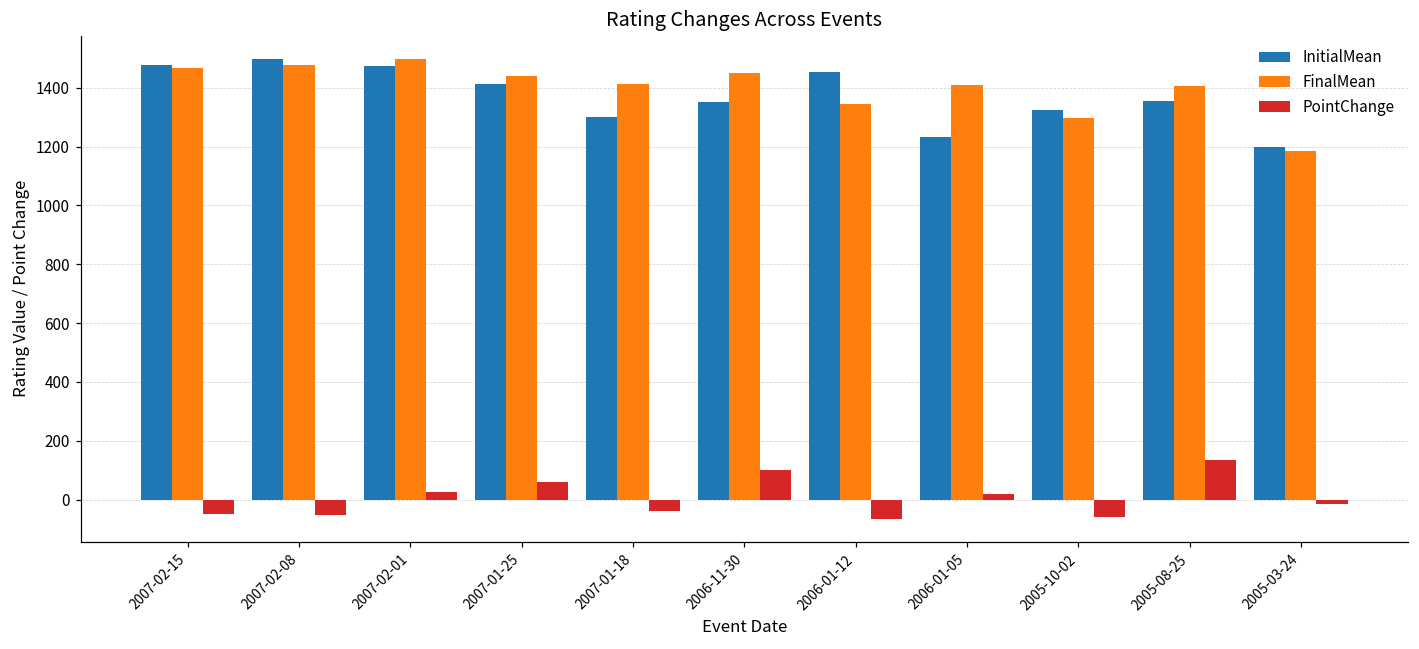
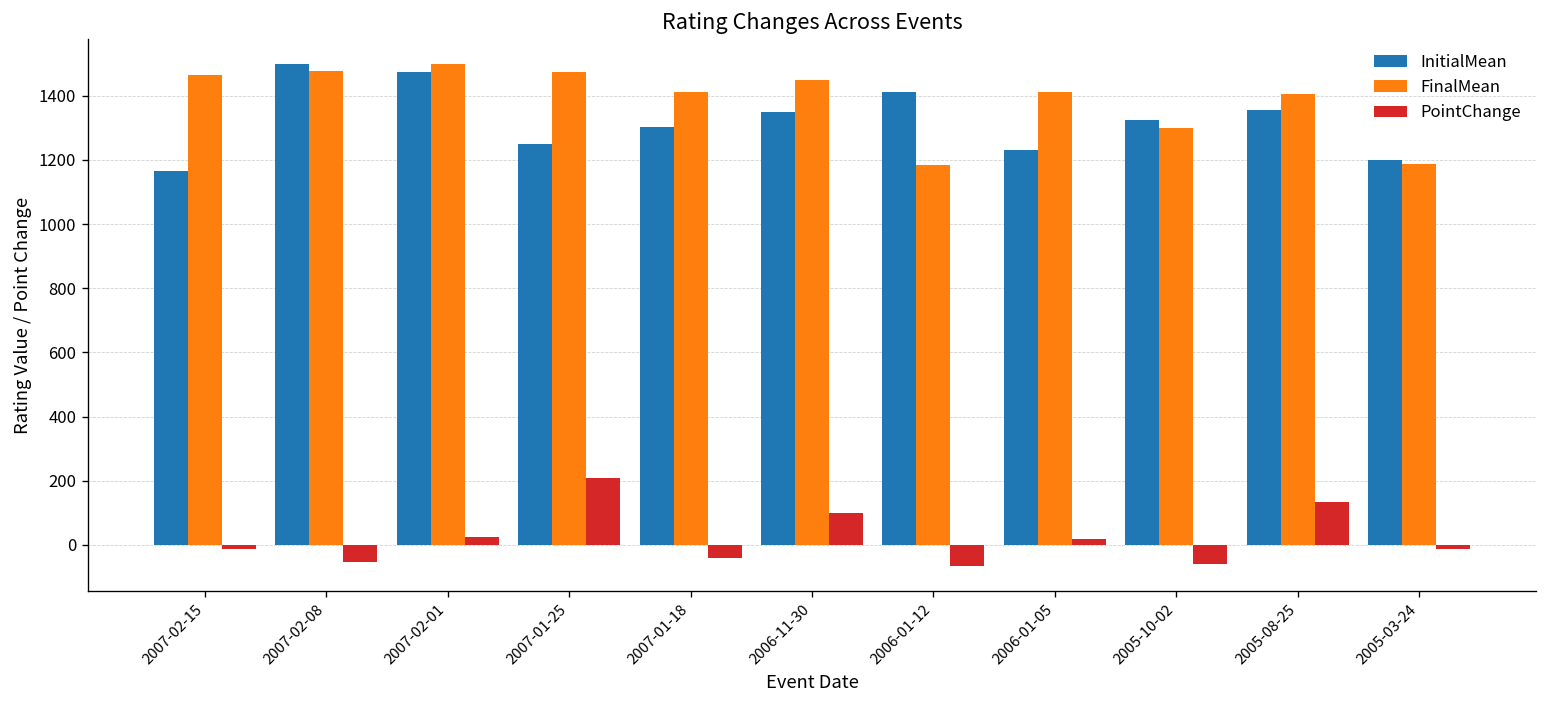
InitialMean, 2007-02-15: 1480 -> 1170
PointChange, 2007-02-15: -50 -> -10
InitialMean, 2007-01-25: 1410 -> 1250
FinalMean, 2007-01-25: 1440 -> 1470
PointChange, 2007-01-25: 60 -> 210
InitialMean, 2006-01-12: 1450 -> 1410
FinalMean, 2006-01-12: 1340 -> 1180
